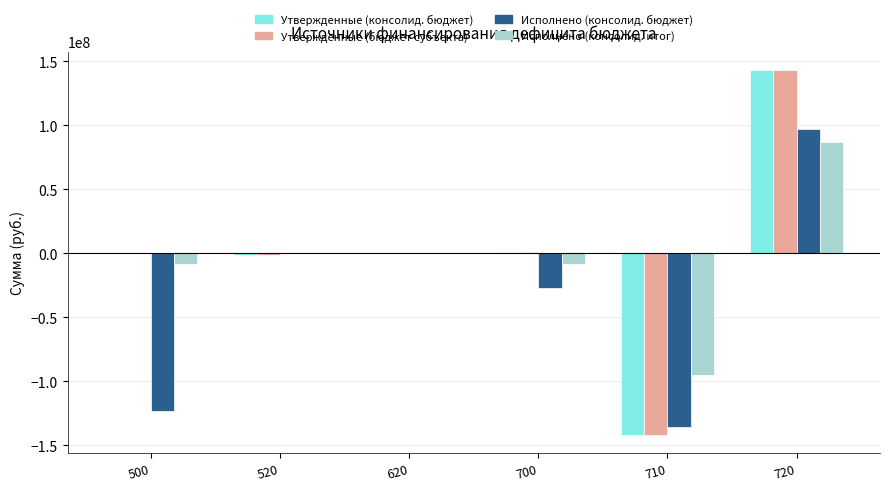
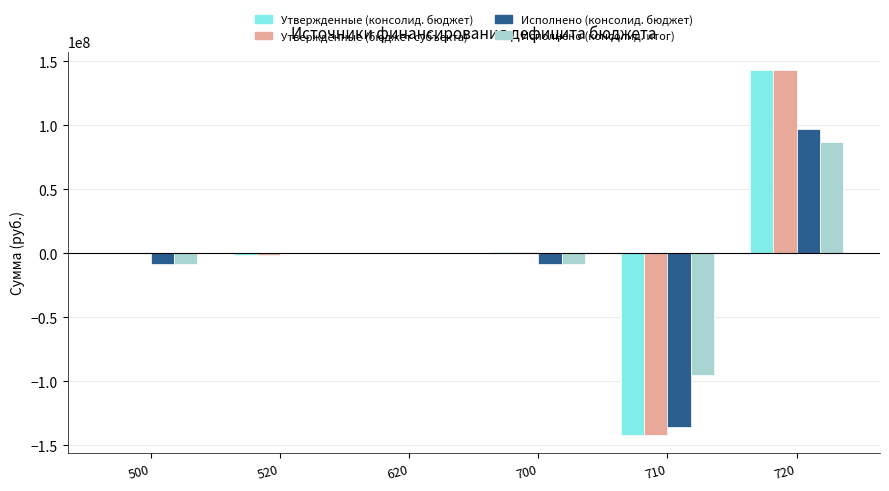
Исполнено (консолид. бюджет), 500: -123000000 -> -8000000
Исполнено (консолид. бюджет), 700: -27000000 -> -8000000
